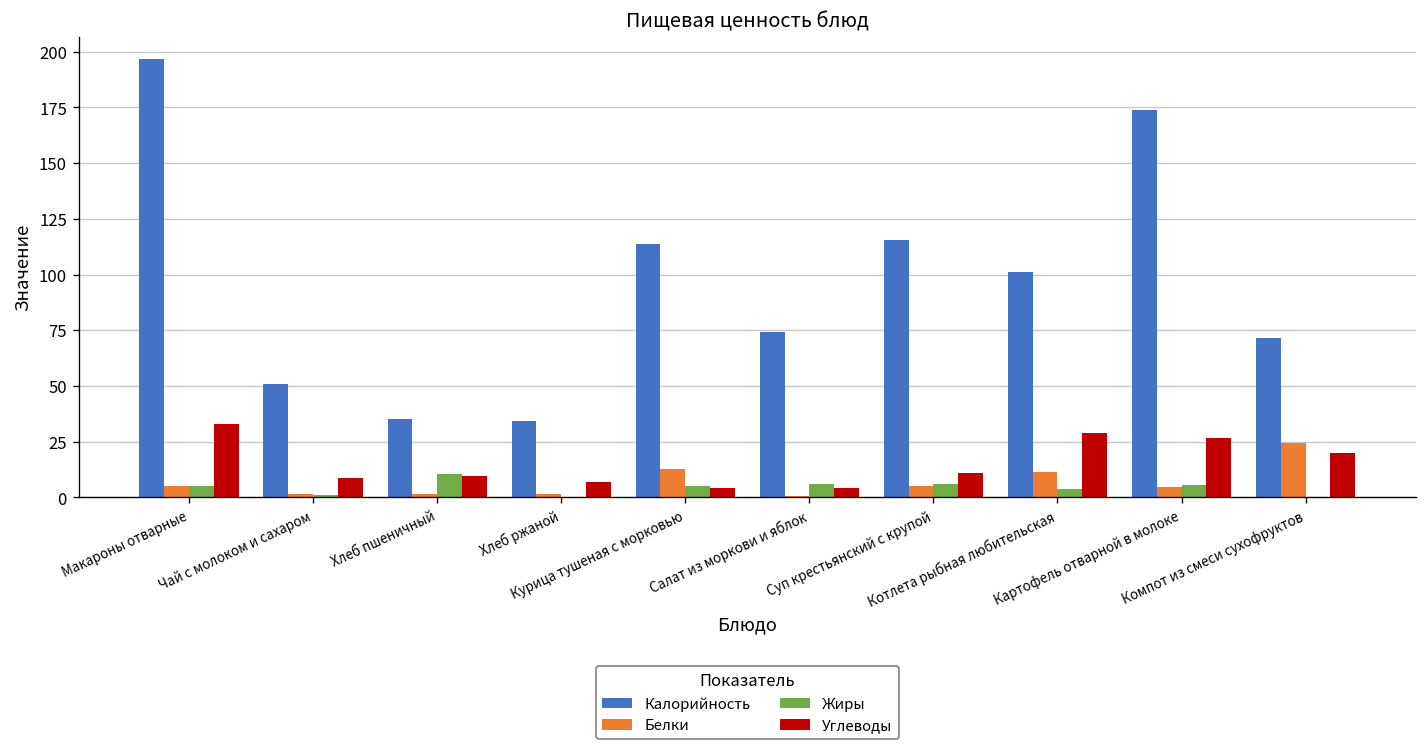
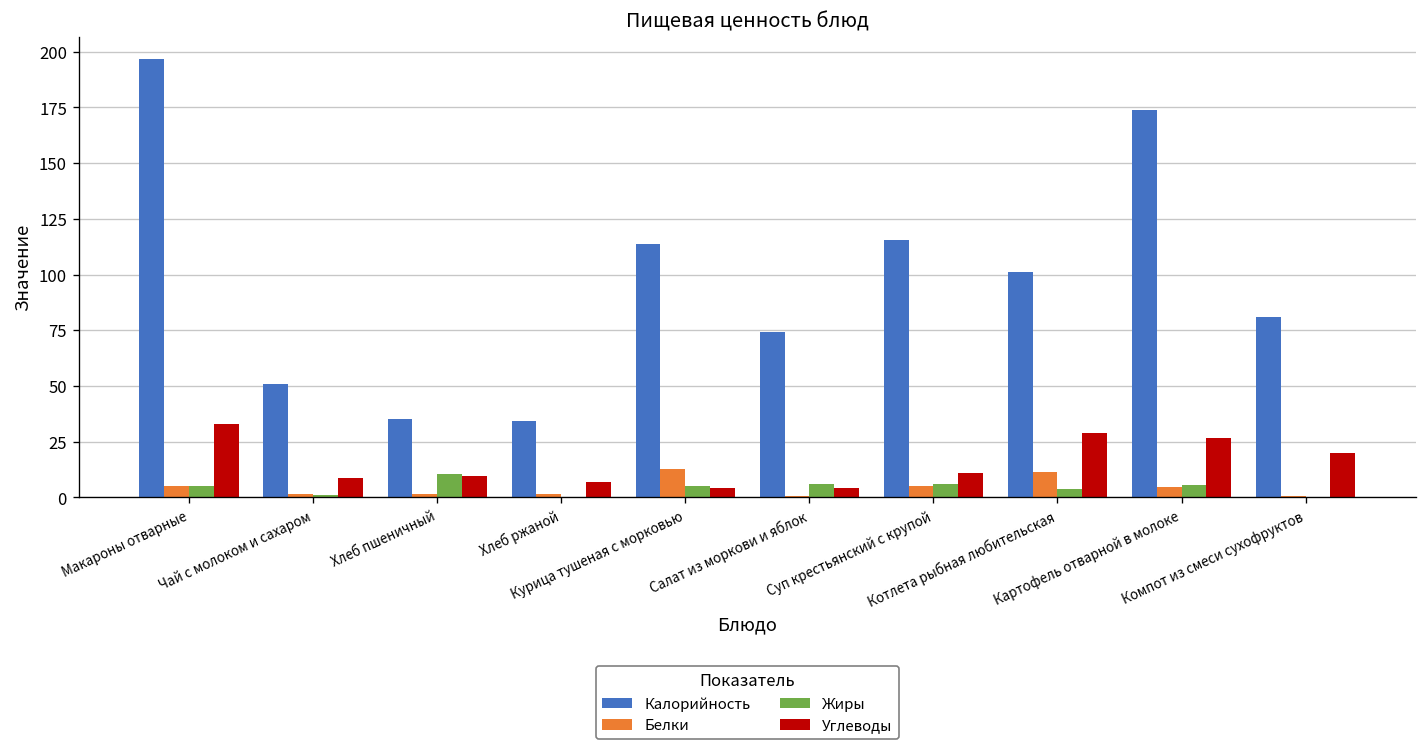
Калорийность, Компот из смеси сухофруктов: 72 -> 81
Белки, Компот из смеси сухофруктов: 24 -> 1
